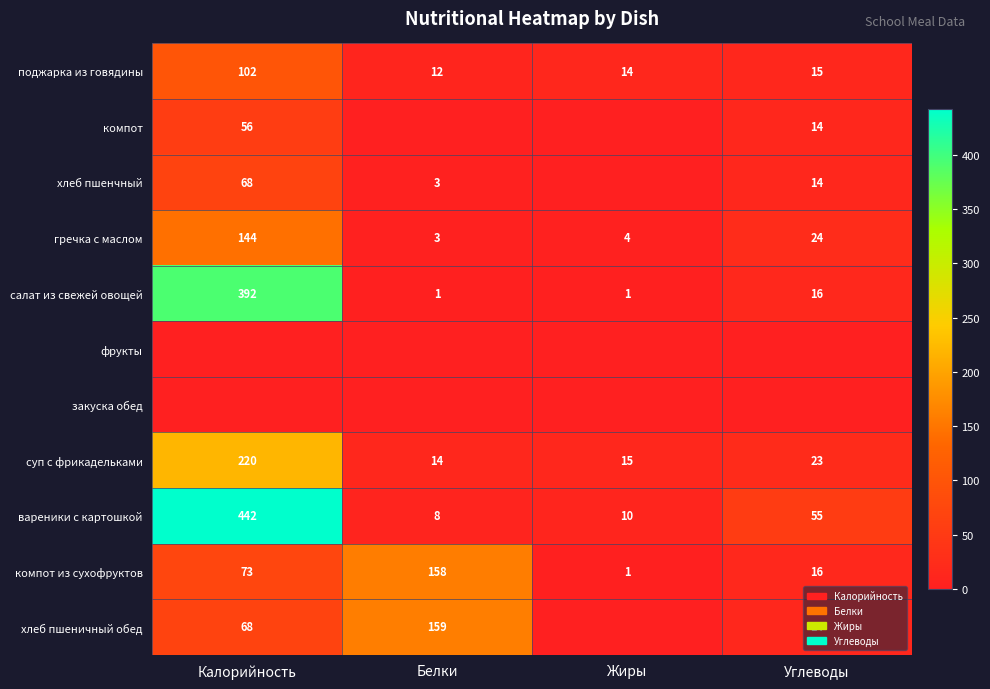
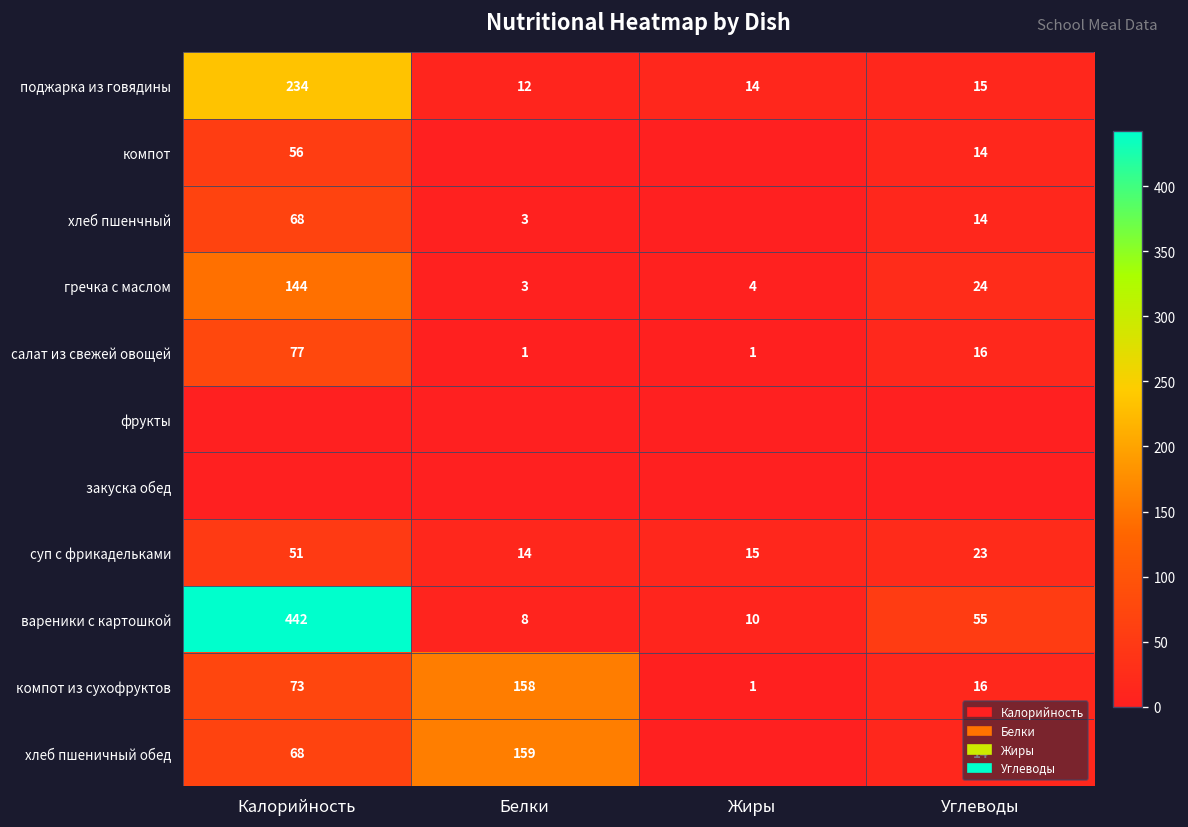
поджарка из говядины, Калорийность: 102 -> 234
салат из свежей овощей, Калорийность: 392 -> 77
суп с фрикадельками, Калорийность: 220 -> 51
